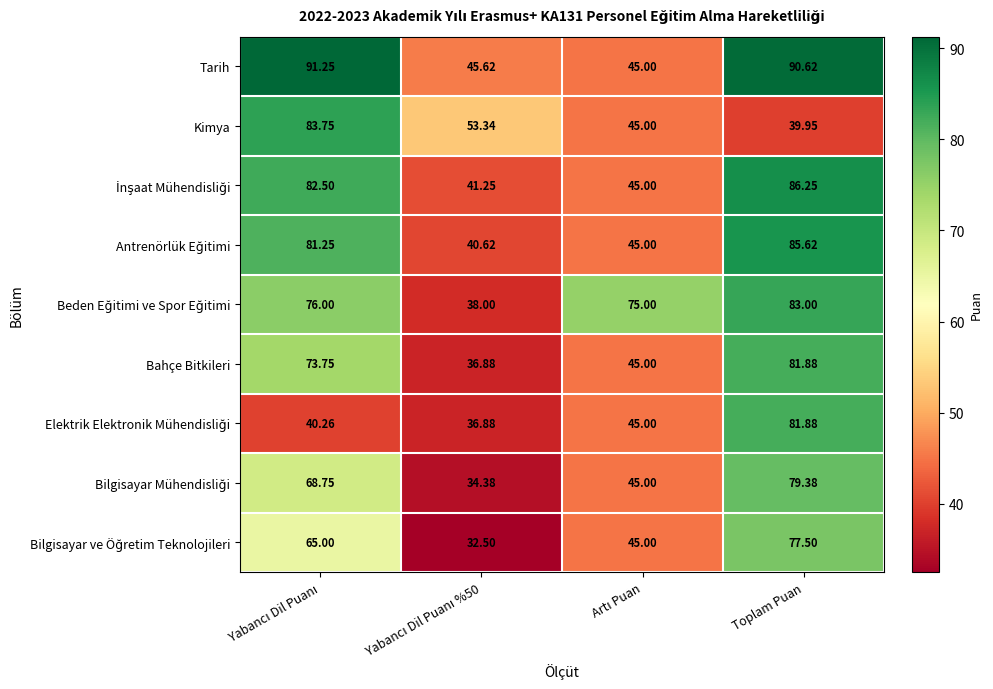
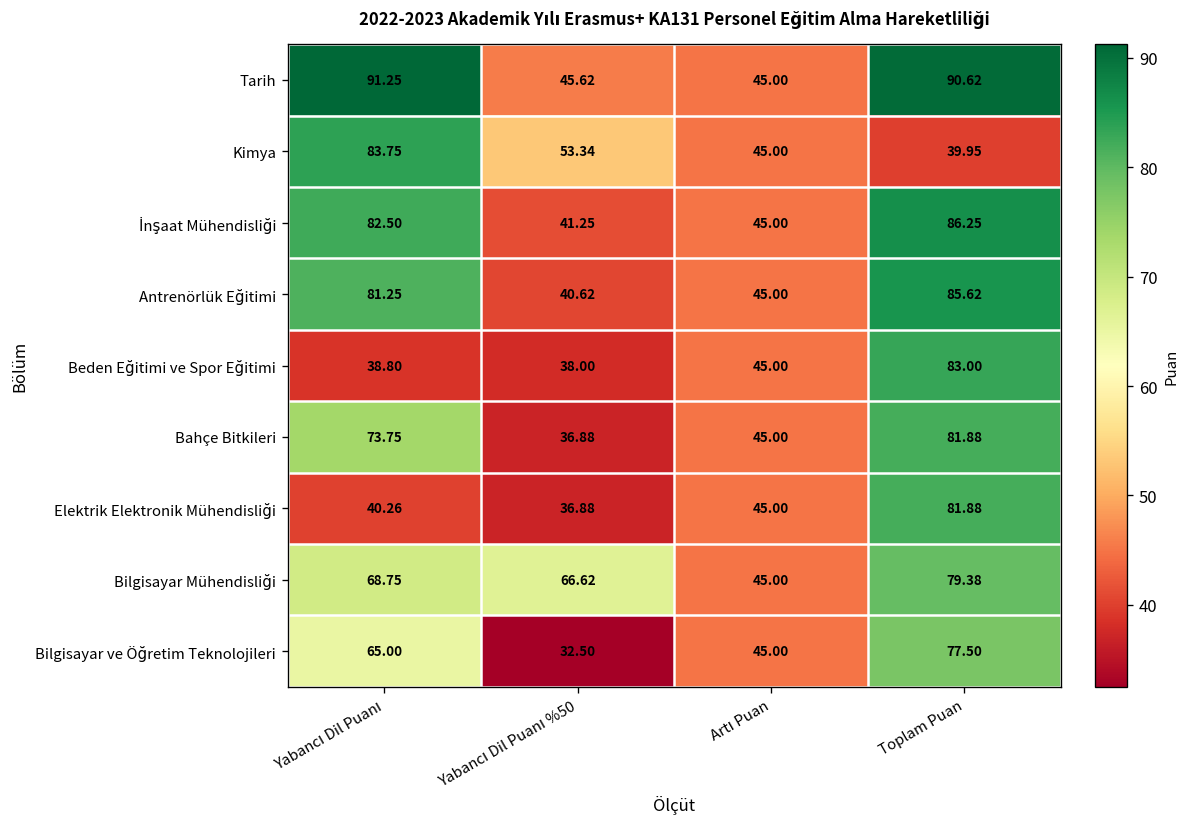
Beden Eğitimi ve Spor Eğitimi, Yabancı Dil Puanı: 76.00 -> 38.80
Beden Eğitimi ve Spor Eğitimi, Artı Puan: 75.00 -> 45.00
Bilgisayar Mühendisliği, Yabancı Dil Puanı %50: 34.38 -> 66.62
